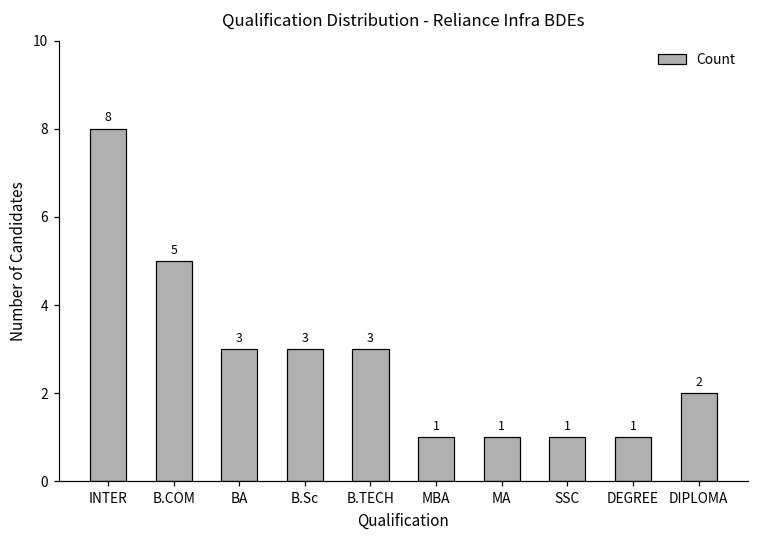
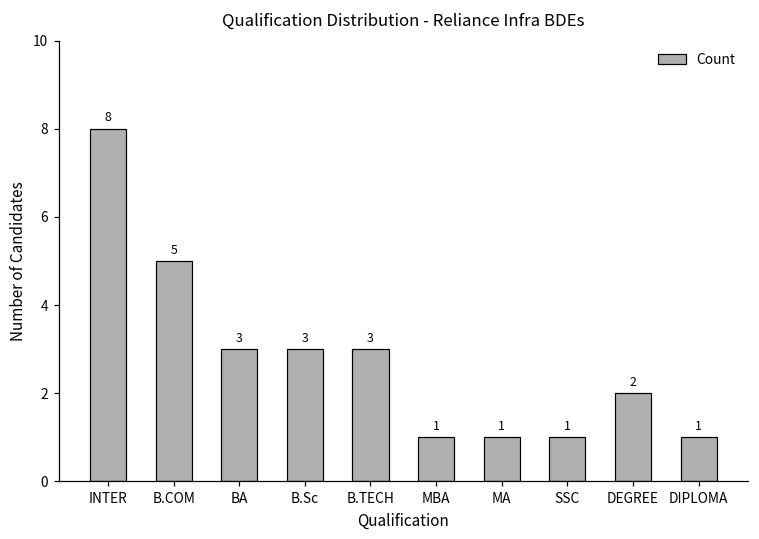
DEGREE: 1 -> 2
DIPLOMA: 2 -> 1
